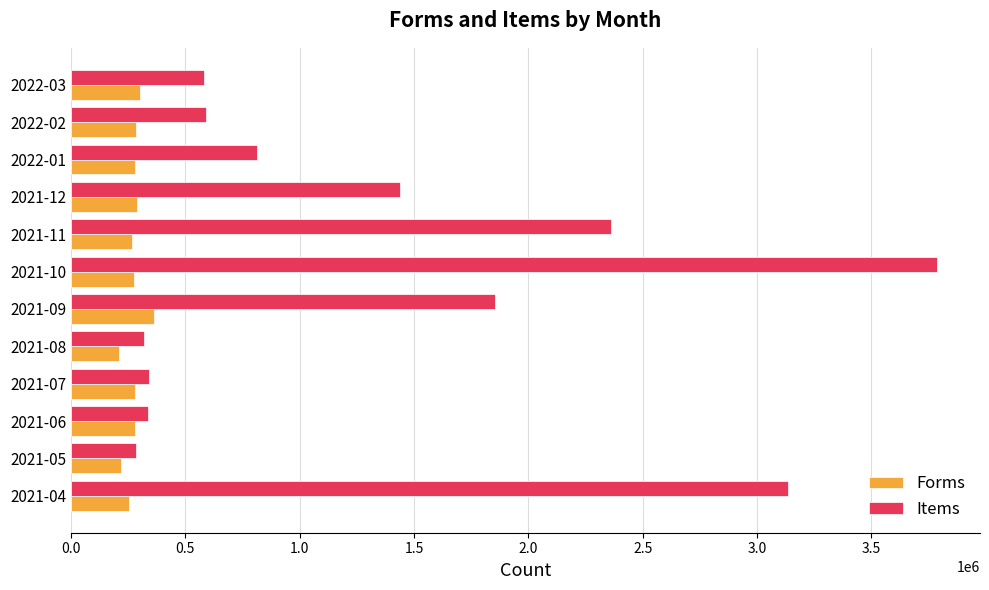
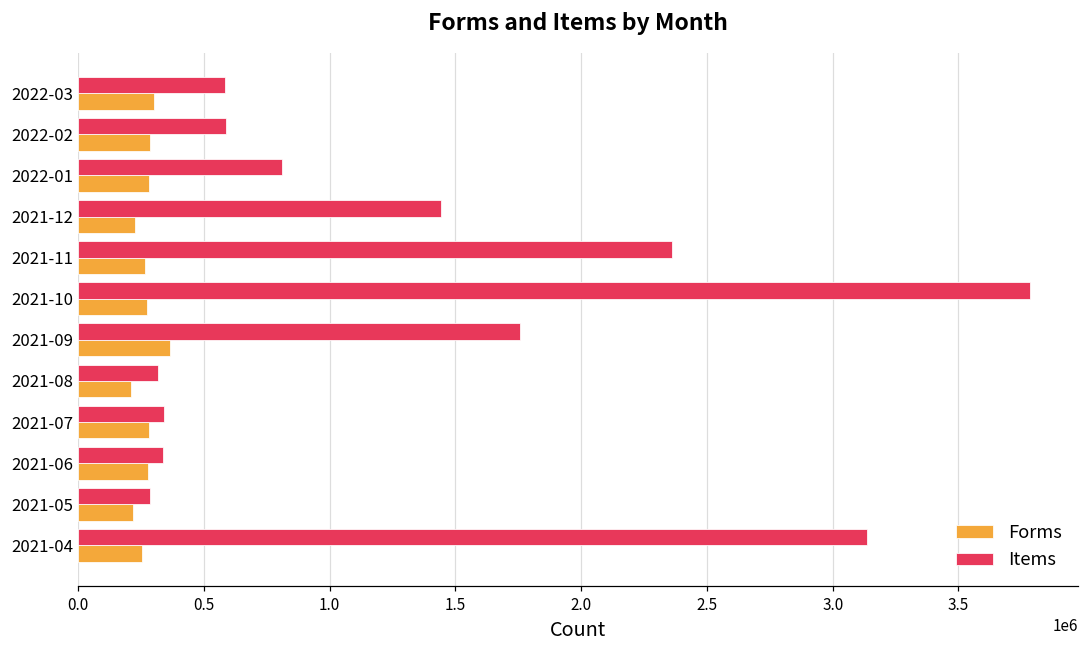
Forms, 2021-12: 290000 -> 220000
Items, 2021-09: 1850000 -> 1760000
